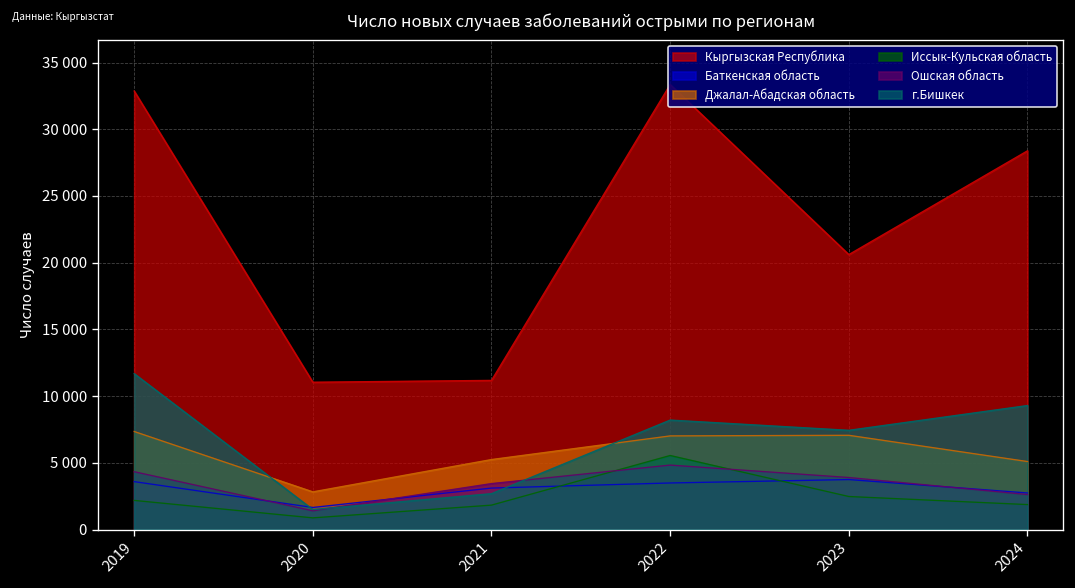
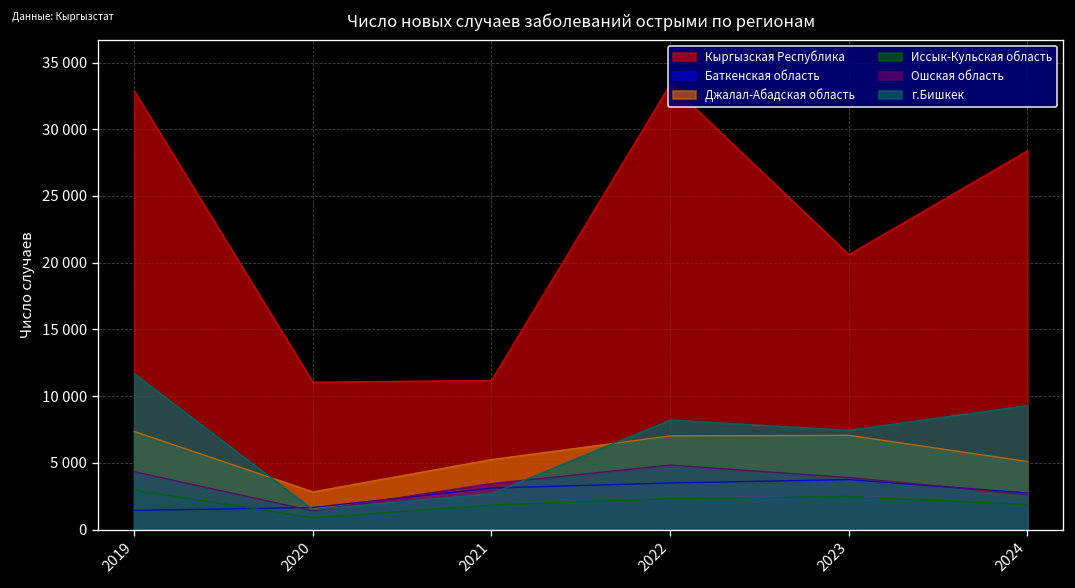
Баткенская область, 2019: 3600 -> 1400
Иссык-Кульская область, 2019: 2200 -> 3000
Иссык-Кульская область, 2022: 5600 -> 2300
